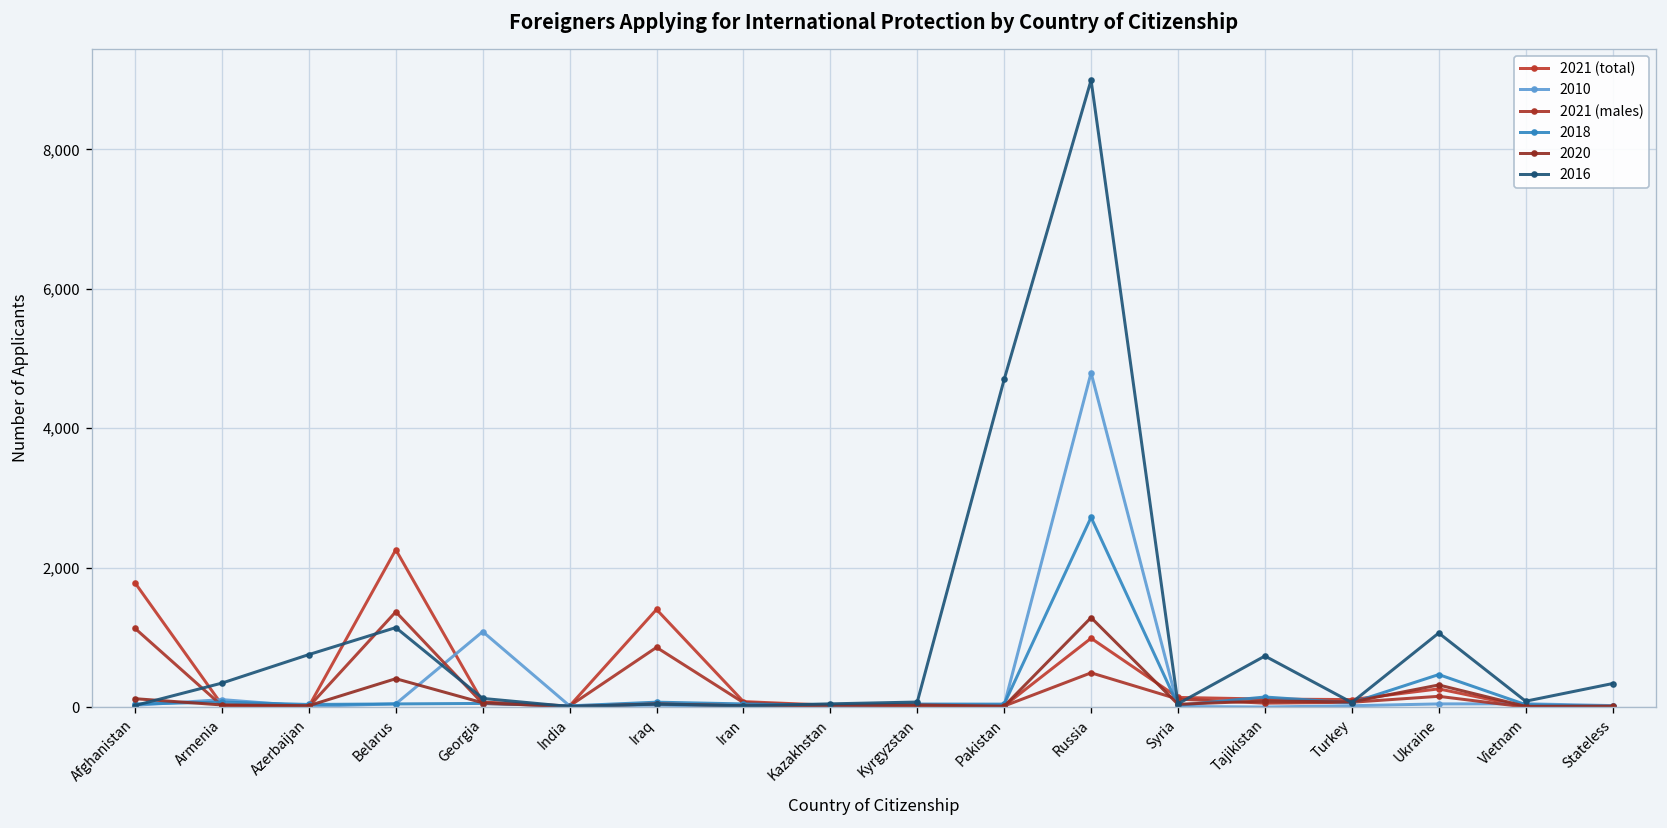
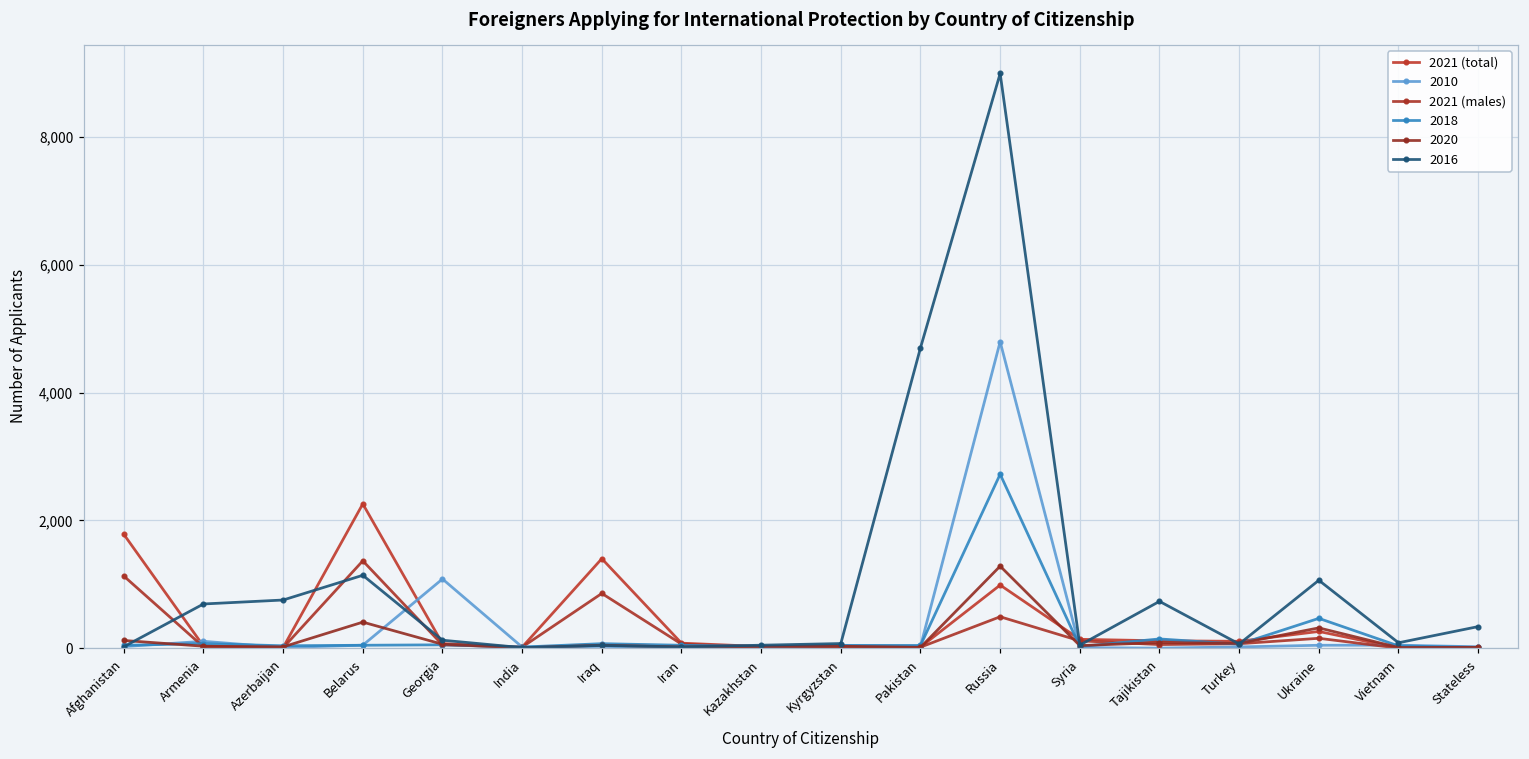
2016, Armenia: 300 -> 700
